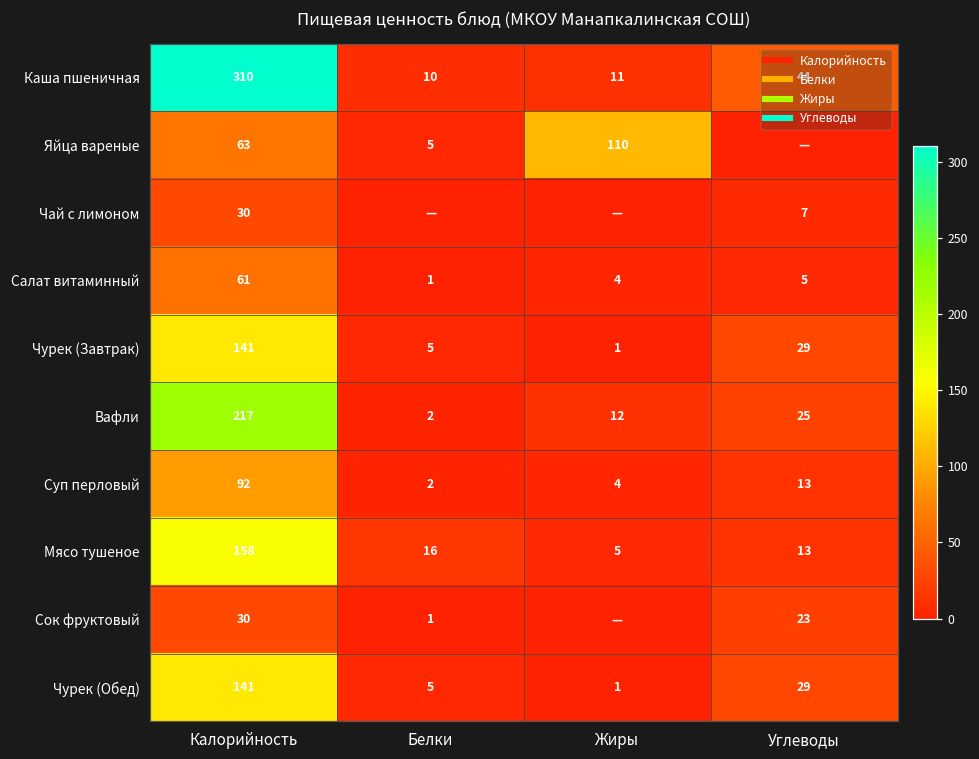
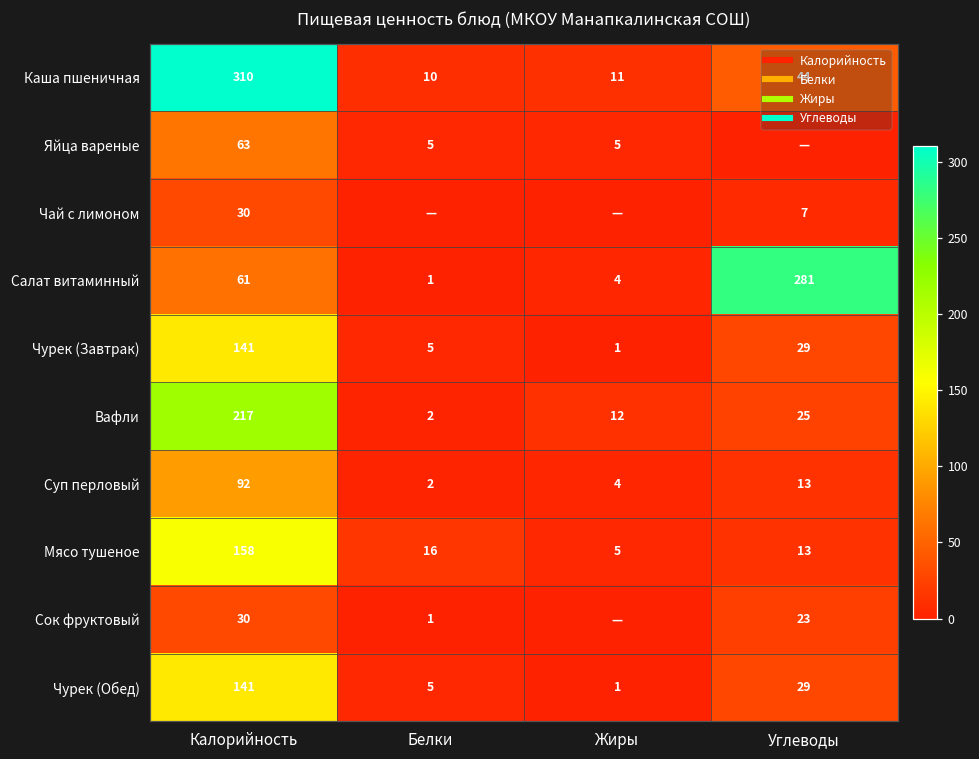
Яйца вареные, Жиры: 110 -> 5
Салат витаминный, Углеводы: 5 -> 281
